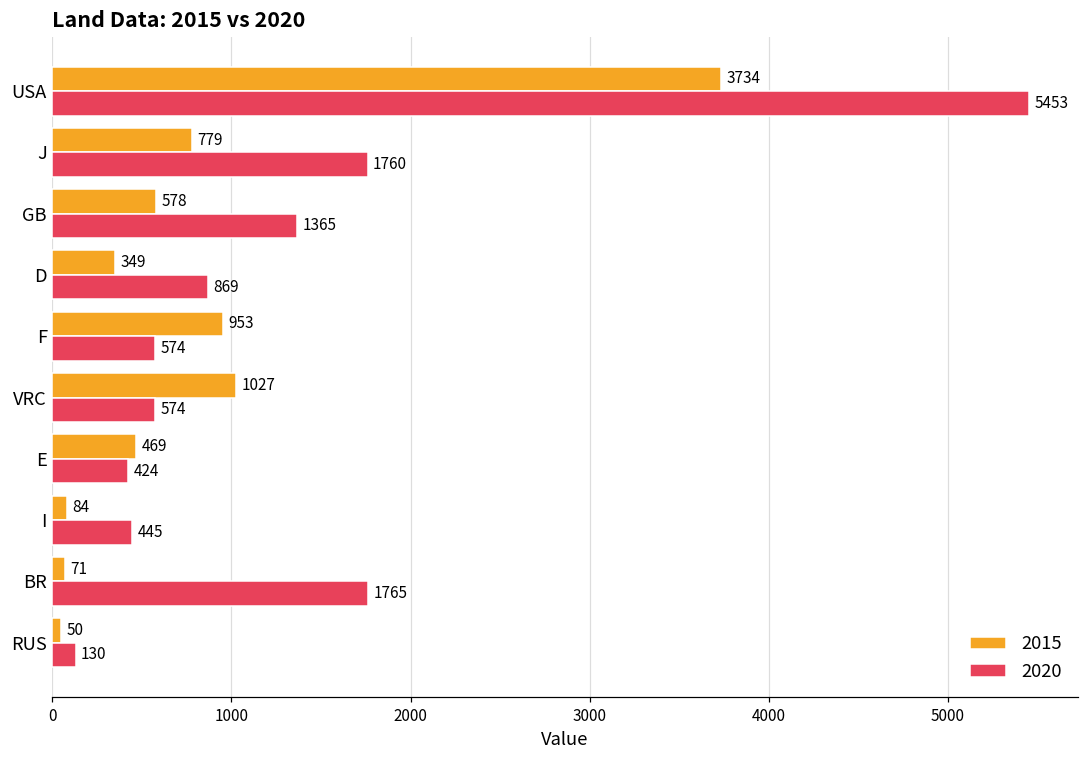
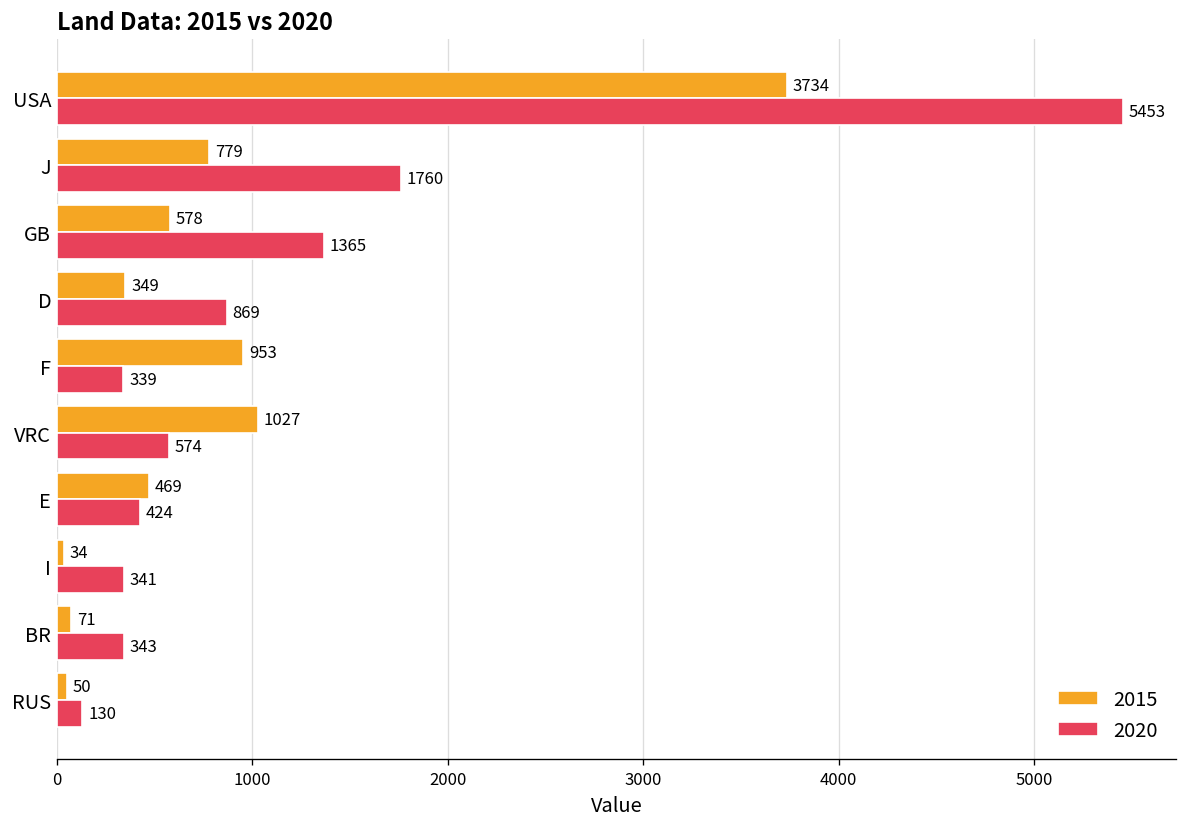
2020, F: 574 -> 339
2015, I: 84 -> 34
2020, I: 445 -> 341
2020, BR: 1765 -> 343
